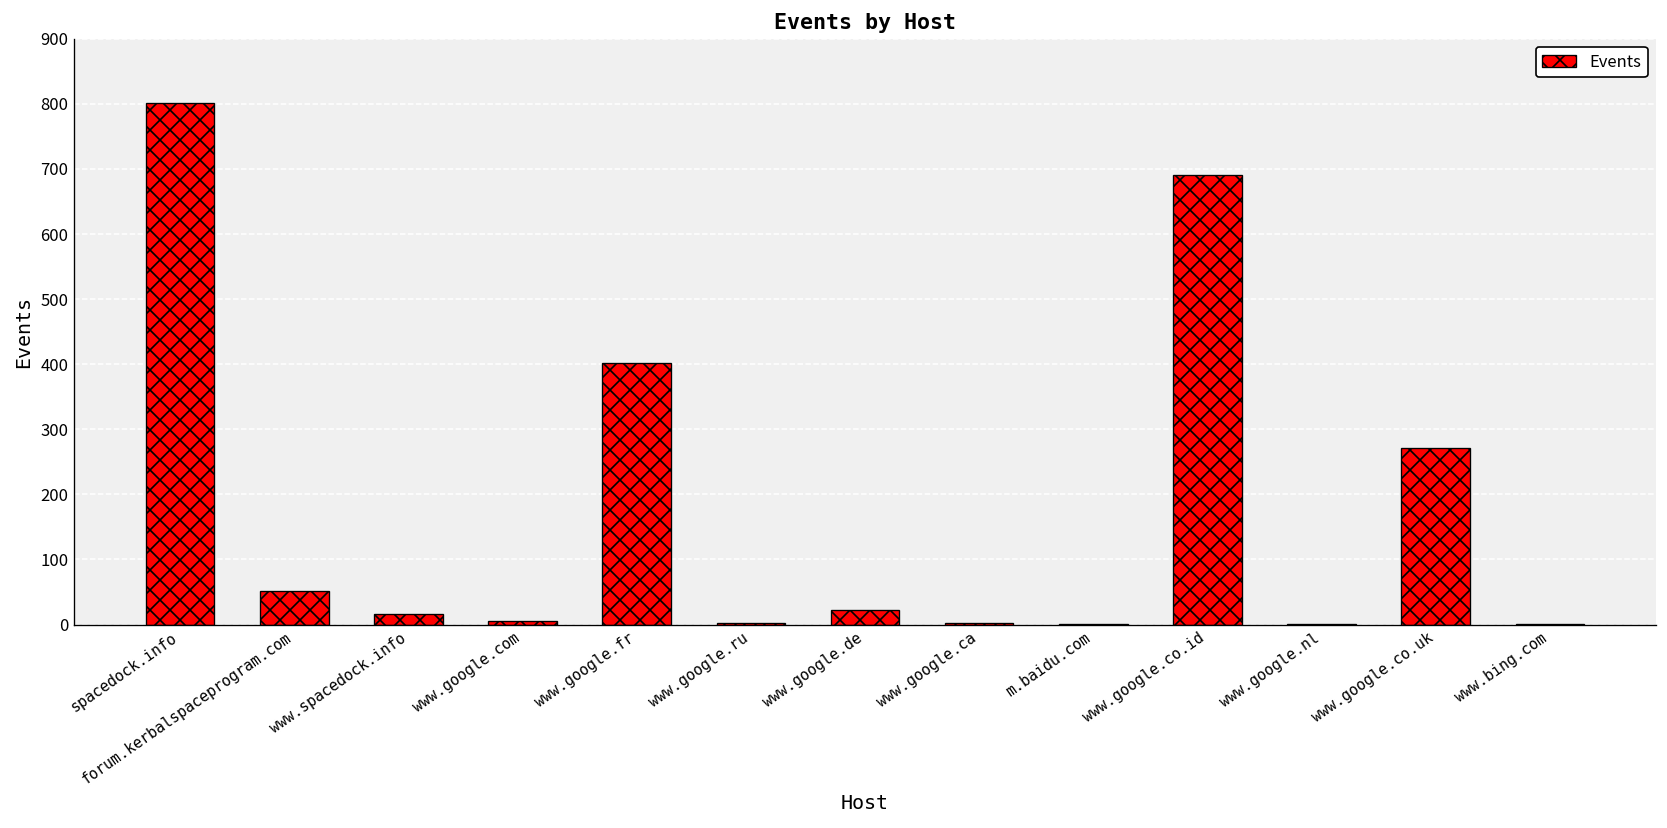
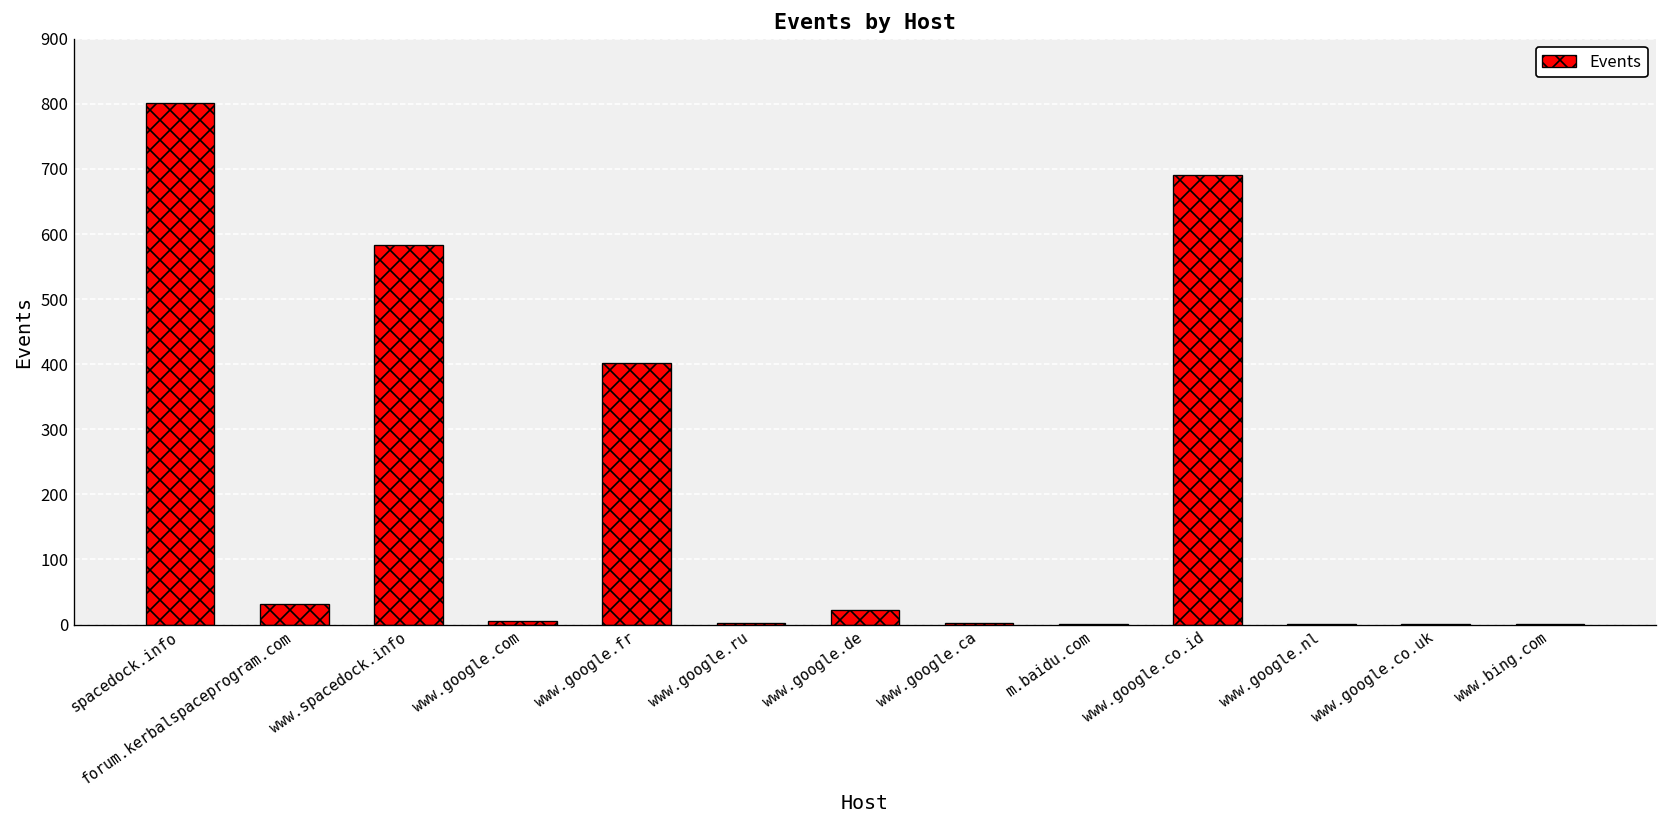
forum.kerbalspaceprogram.com: 50 -> 30
www.spacedock.info: 20 -> 580
www.google.co.uk: 270 -> 0
